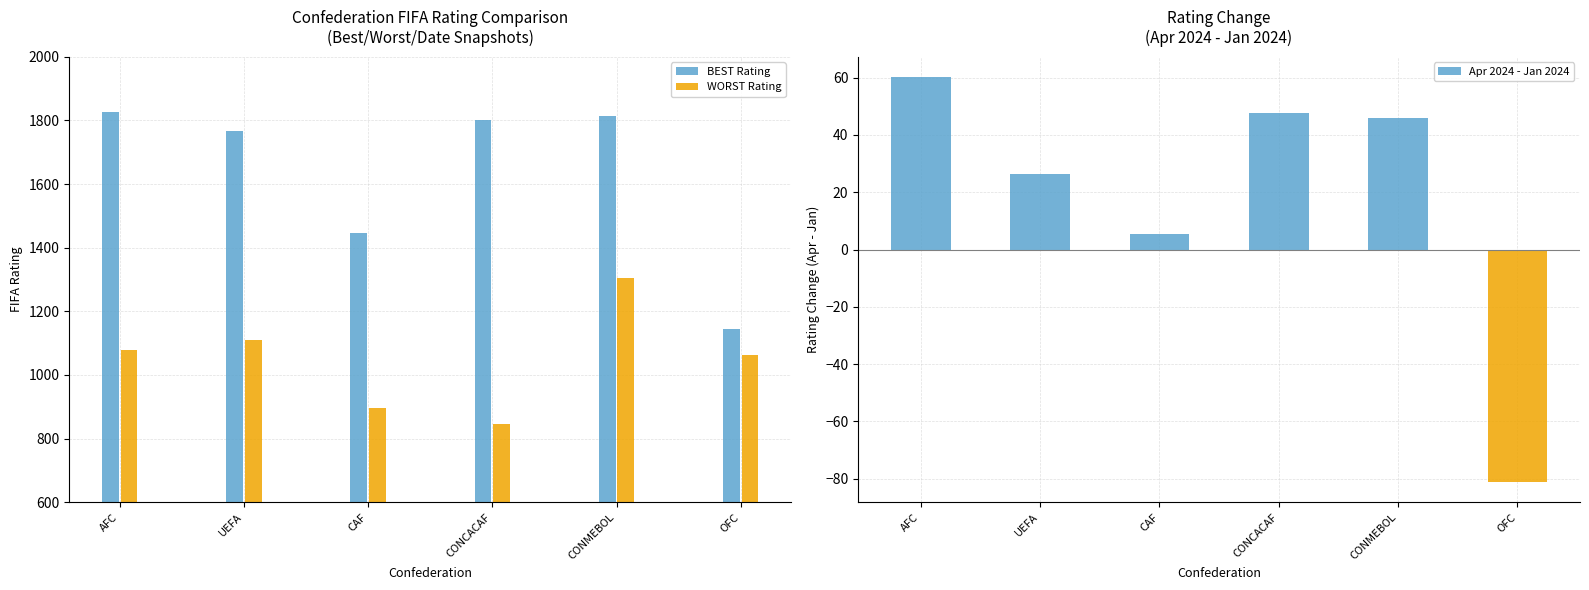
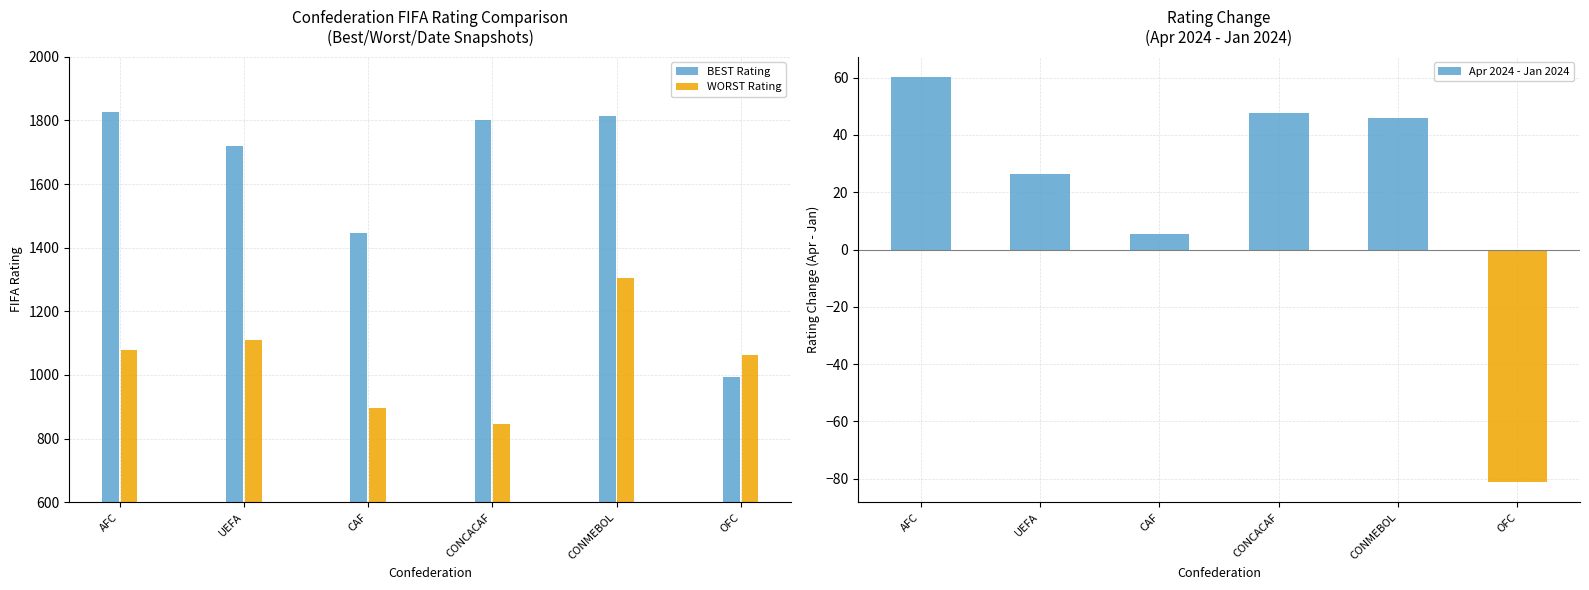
Confederation FIFA Rating Comparison (Best/Worst/Date Snapshots), BEST Rating, UEFA: 1770 -> 1720
Confederation FIFA Rating Comparison (Best/Worst/Date Snapshots), BEST Rating, OFC: 1140 -> 990
